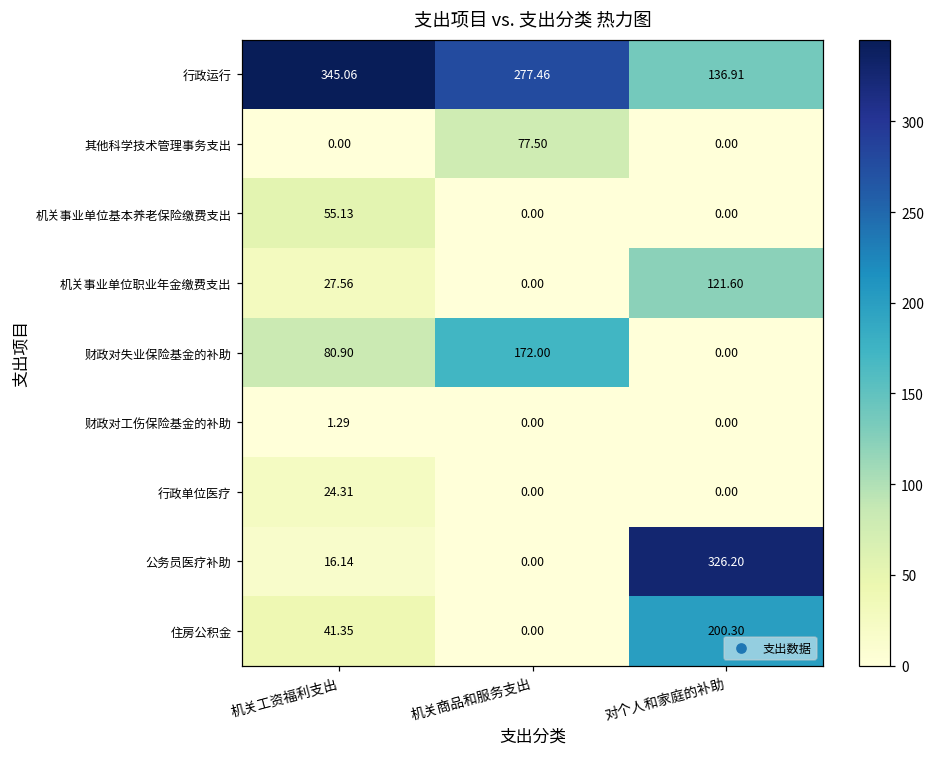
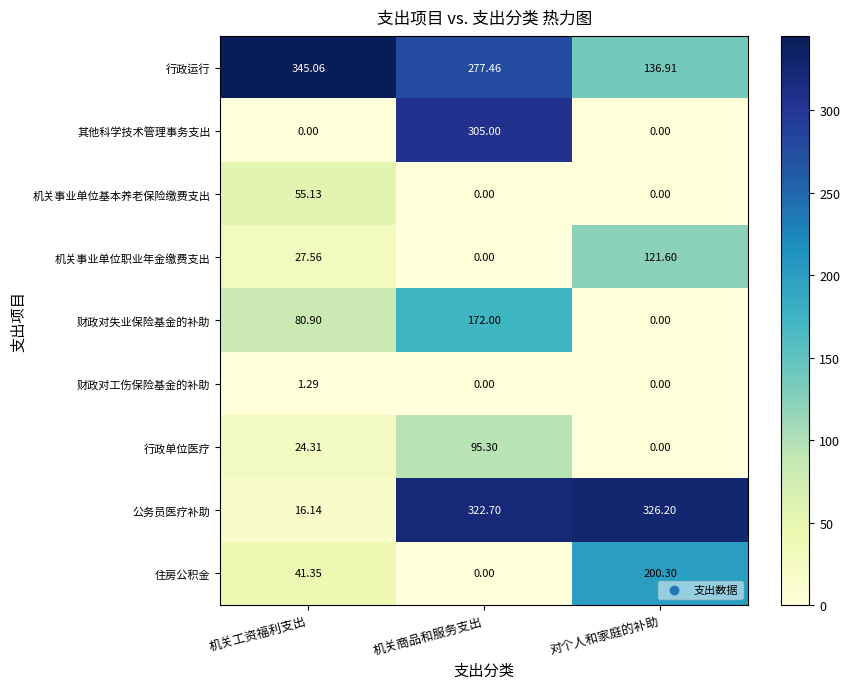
其他科学技术管理事务支出, 机关商品和服务支出: 77.50 -> 305.00
行政单位医疗, 机关商品和服务支出: 0.00 -> 95.30
公务员医疗补助, 机关商品和服务支出: 0.00 -> 322.70
